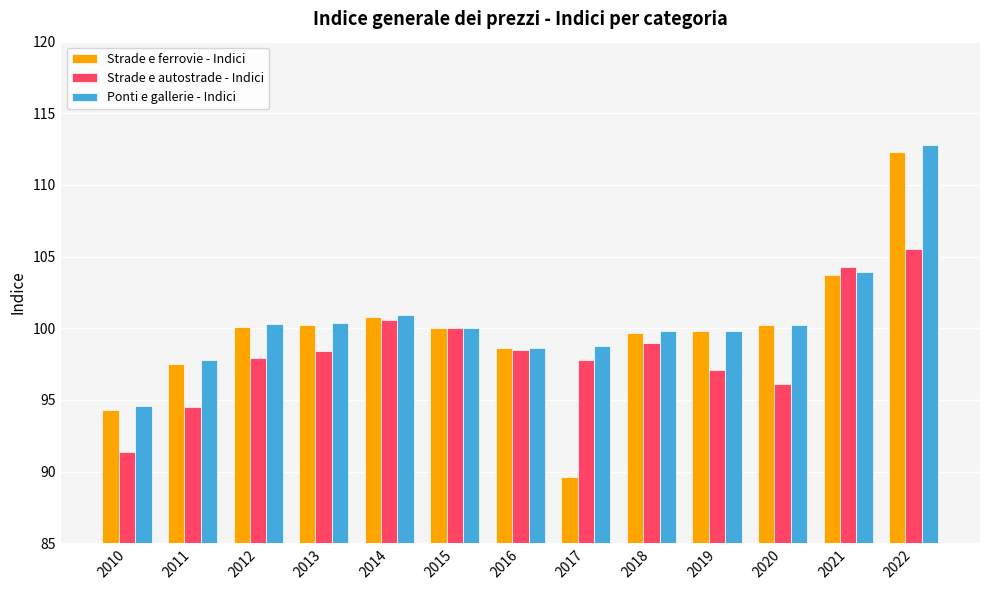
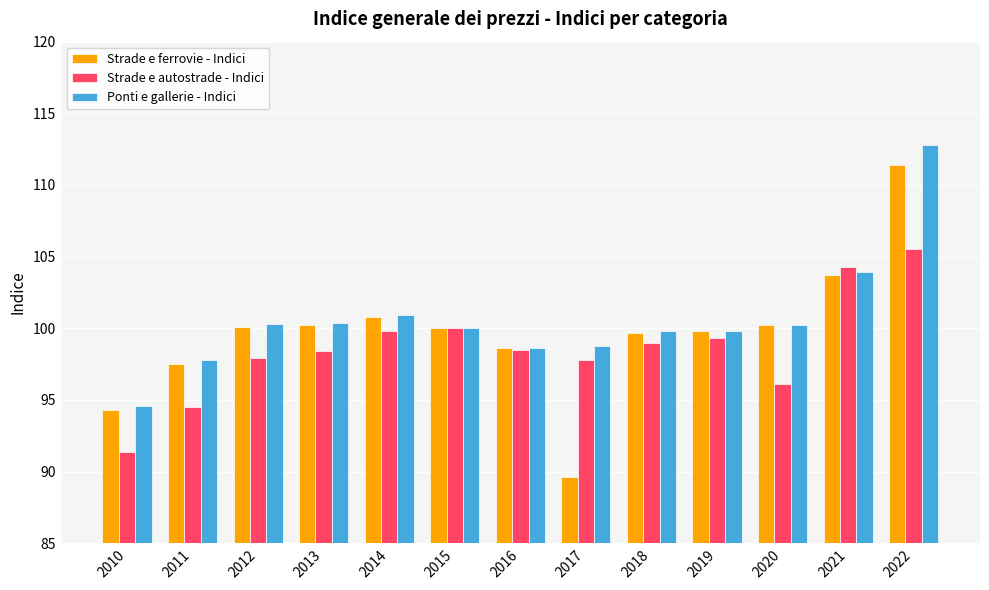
Strade e autostrade - Indici, 2014: 100.6 -> 99.8
Strade e autostrade - Indici, 2019: 97.1 -> 99.3
Strade e ferrovie - Indici, 2022: 112.3 -> 111.4
